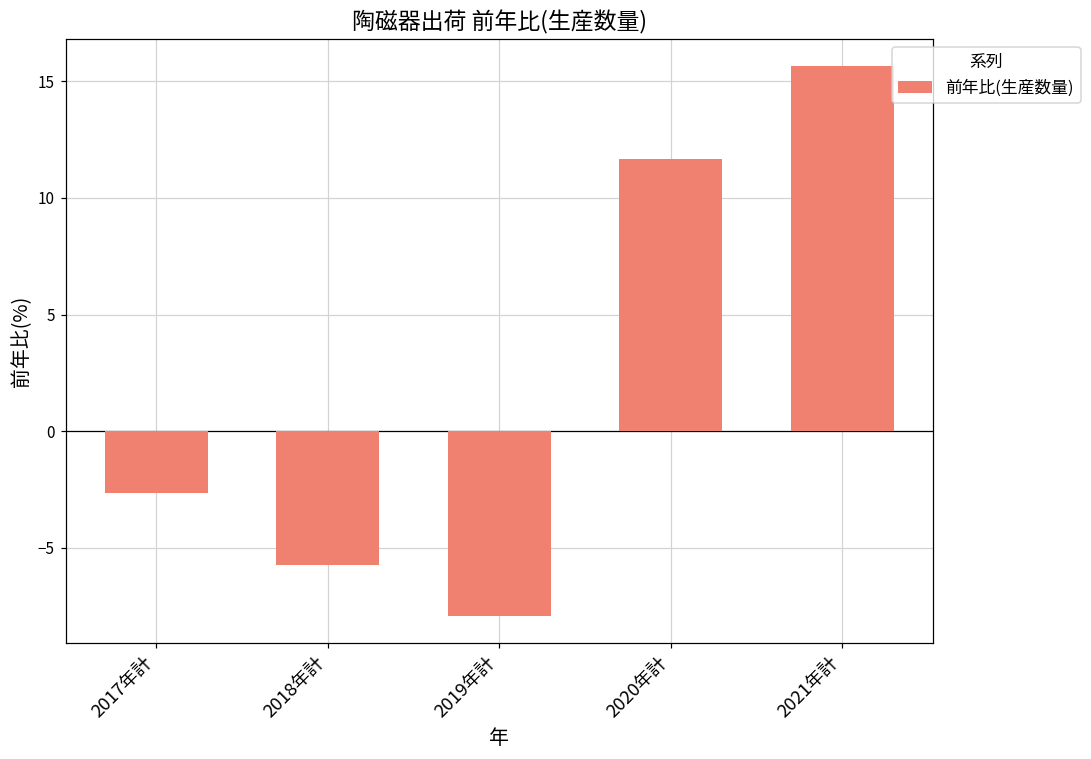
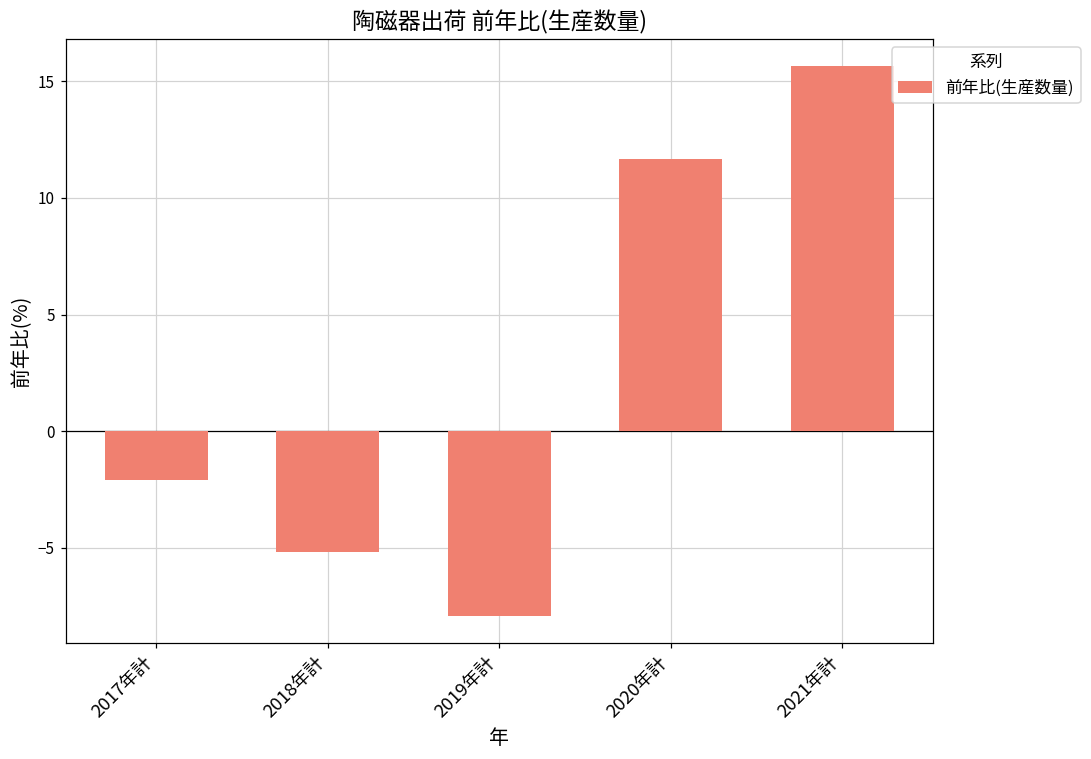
2017年計: -2.6 -> -2.1
2018年計: -5.7 -> -5.2
